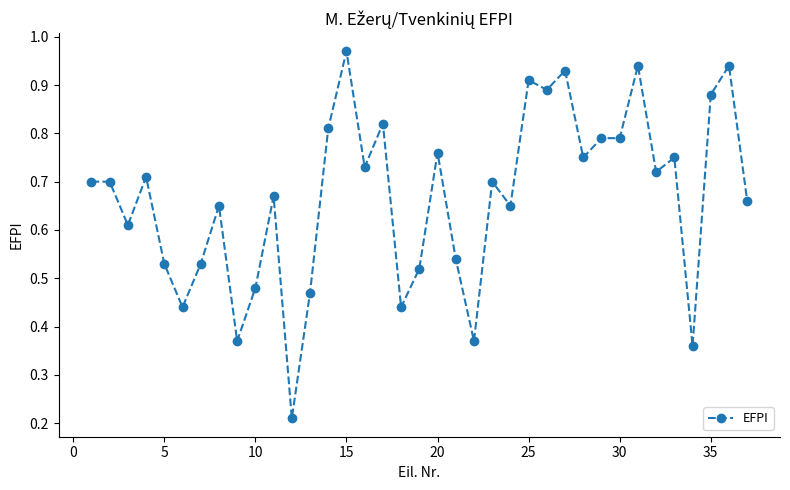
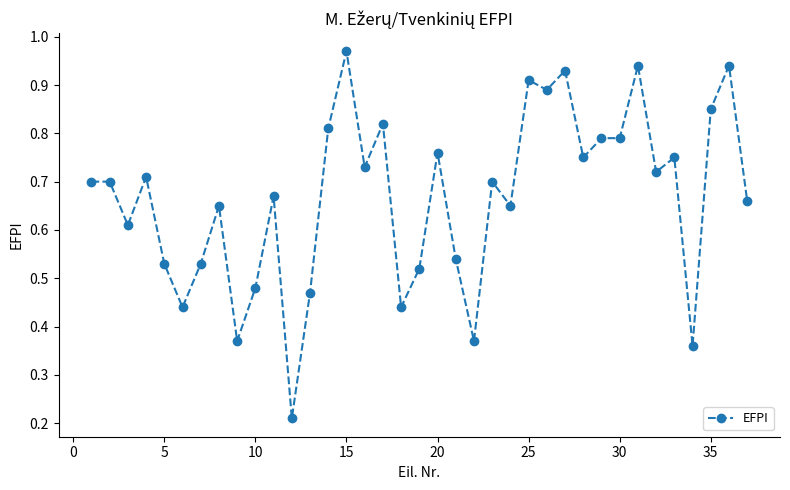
35: 0.88 -> 0.85
